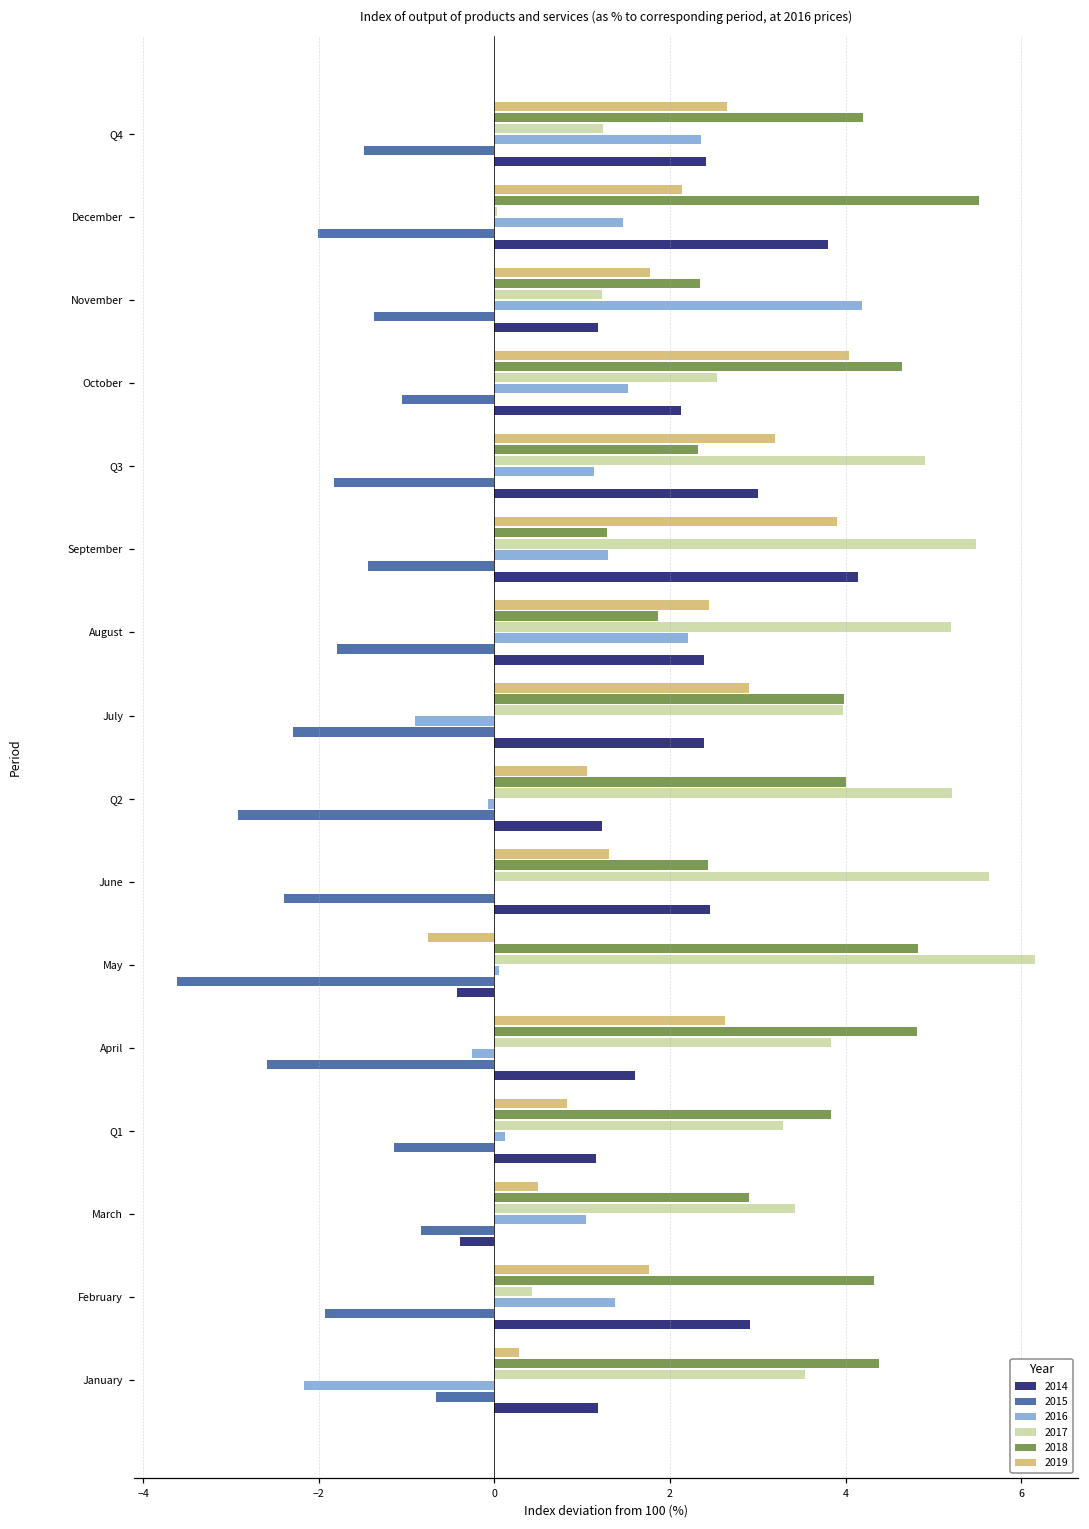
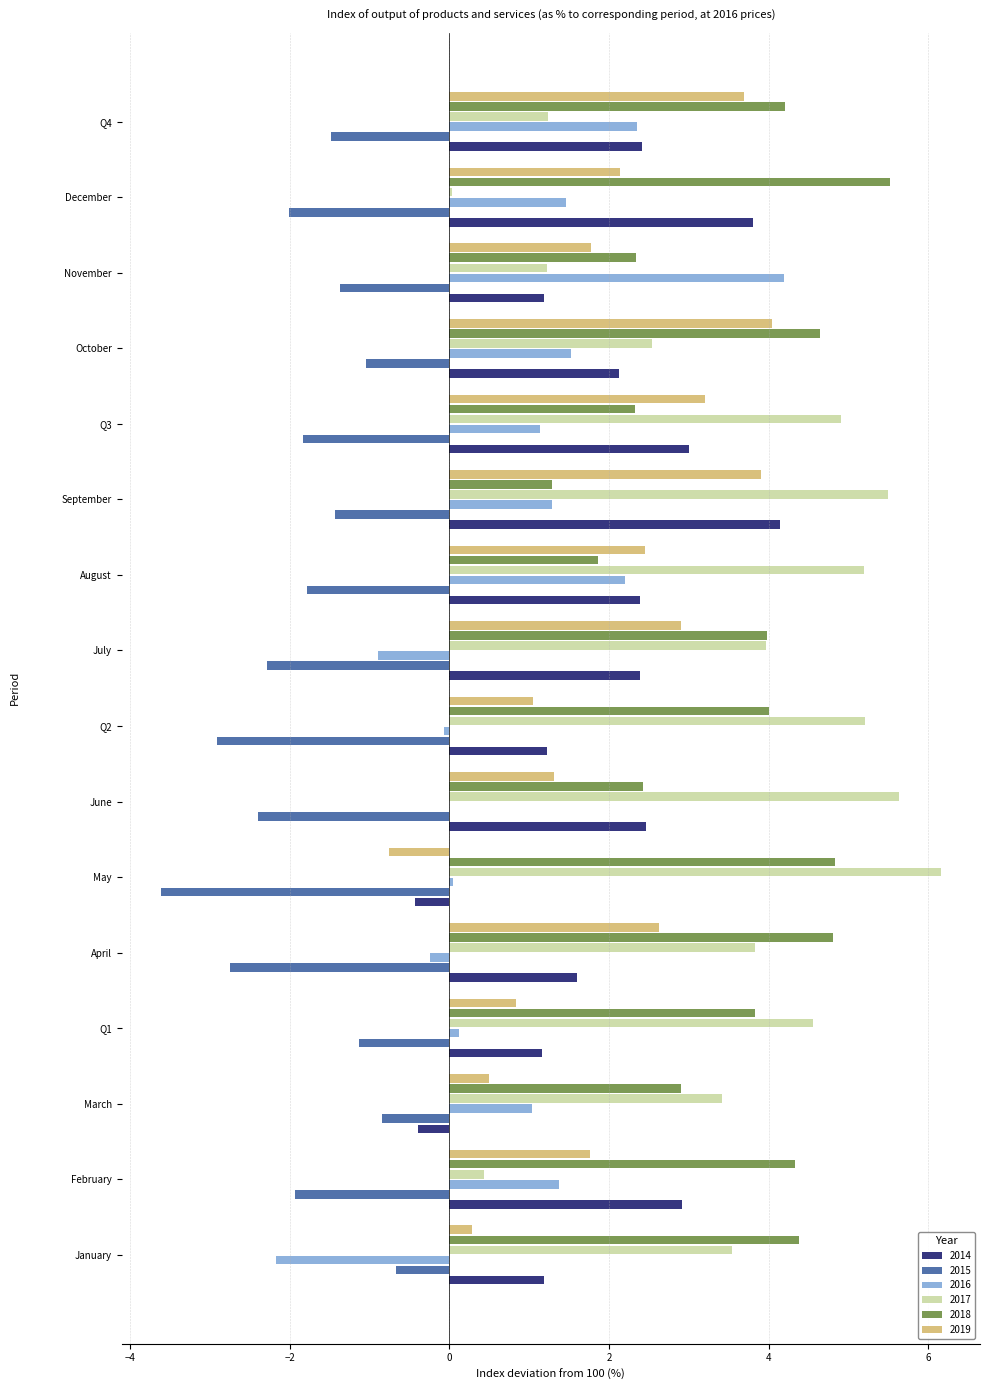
2019, Q4: 2.7 -> 3.7
2015, April: -2.6 -> -2.8
2017, Q1: 3.3 -> 4.5
